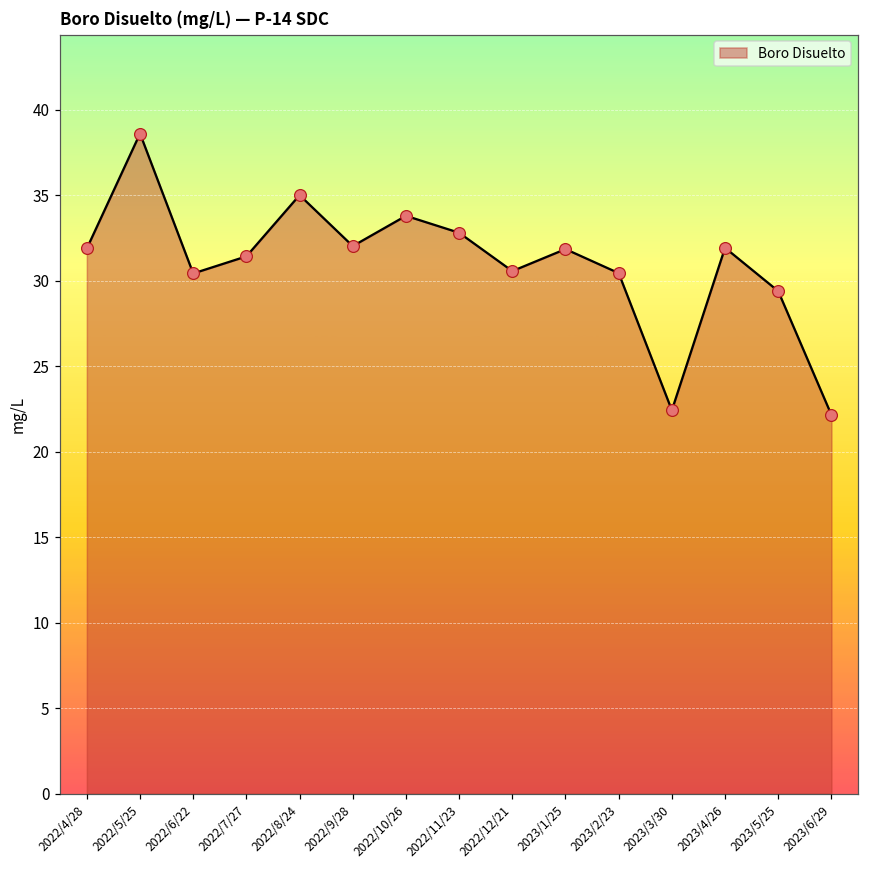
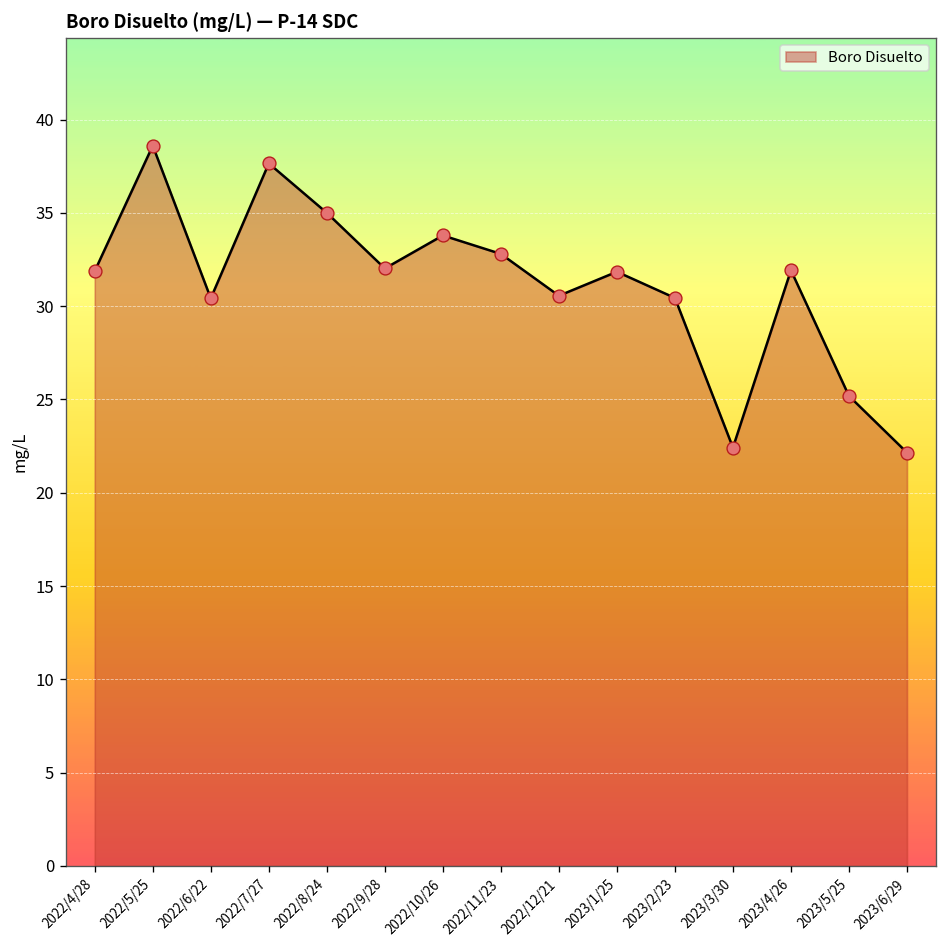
2022/7/27: 31.4 -> 37.7
2023/5/25: 29.4 -> 25.2
